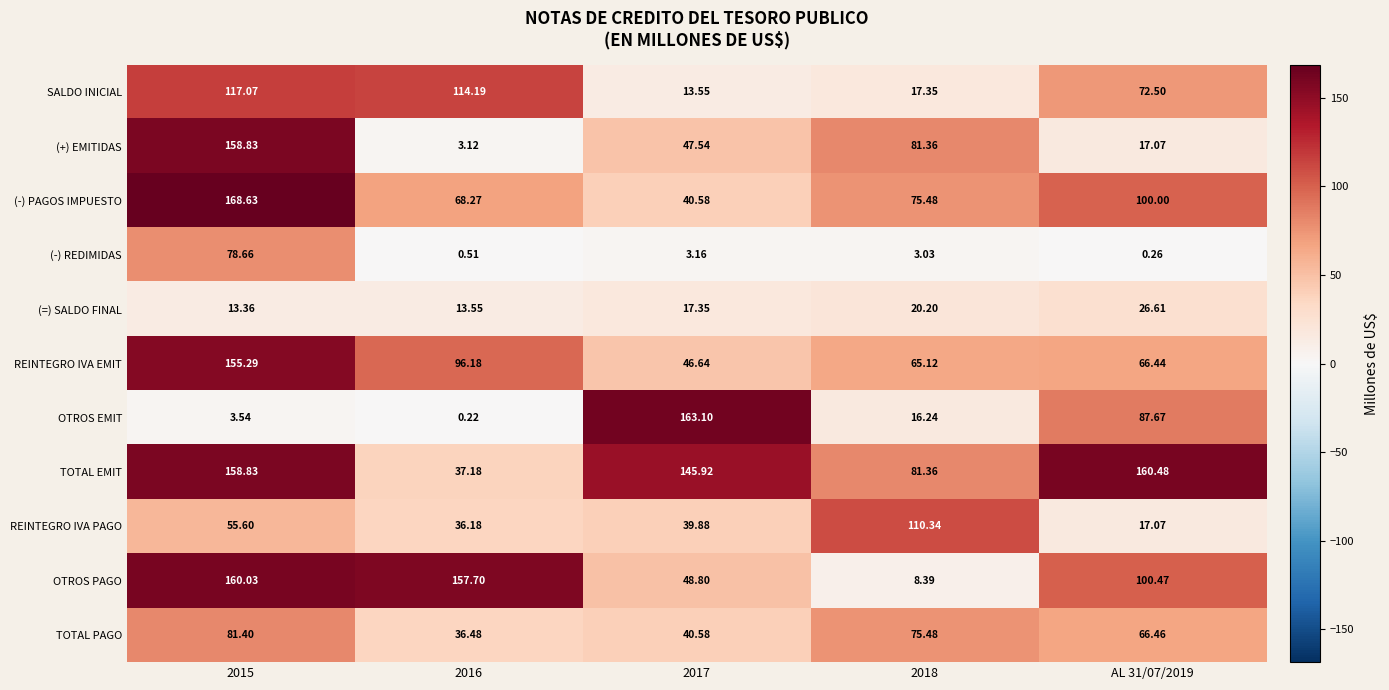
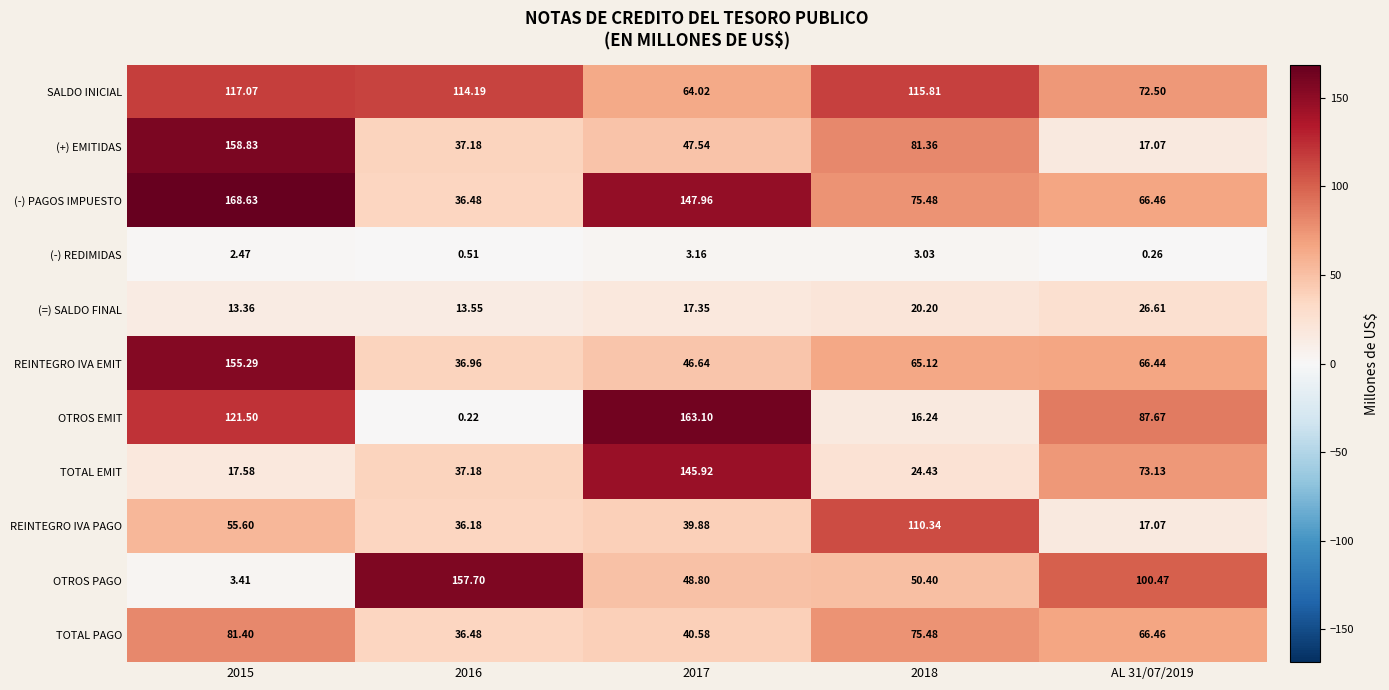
SALDO INICIAL, 2017: 13.55 -> 64.02
SALDO INICIAL, 2018: 17.35 -> 115.81
(+) EMITIDAS, 2016: 3.12 -> 37.18
(-) PAGOS IMPUESTO, 2016: 68.27 -> 36.48
(-) PAGOS IMPUESTO, 2017: 40.58 -> 147.96
(-) PAGOS IMPUESTO, AL 31/07/2019: 100.00 -> 66.46
(-) REDIMIDAS, 2015: 78.66 -> 2.47
REINTEGRO IVA EMIT, 2016: 96.18 -> 36.96
OTROS EMIT, 2015: 3.54 -> 121.50
TOTAL EMIT, 2015: 158.83 -> 17.58
TOTAL EMIT, 2018: 81.36 -> 24.43
TOTAL EMIT, AL 31/07/2019: 160.48 -> 73.13
OTROS PAGO, 2015: 160.03 -> 3.41
OTROS PAGO, 2018: 8.39 -> 50.40
